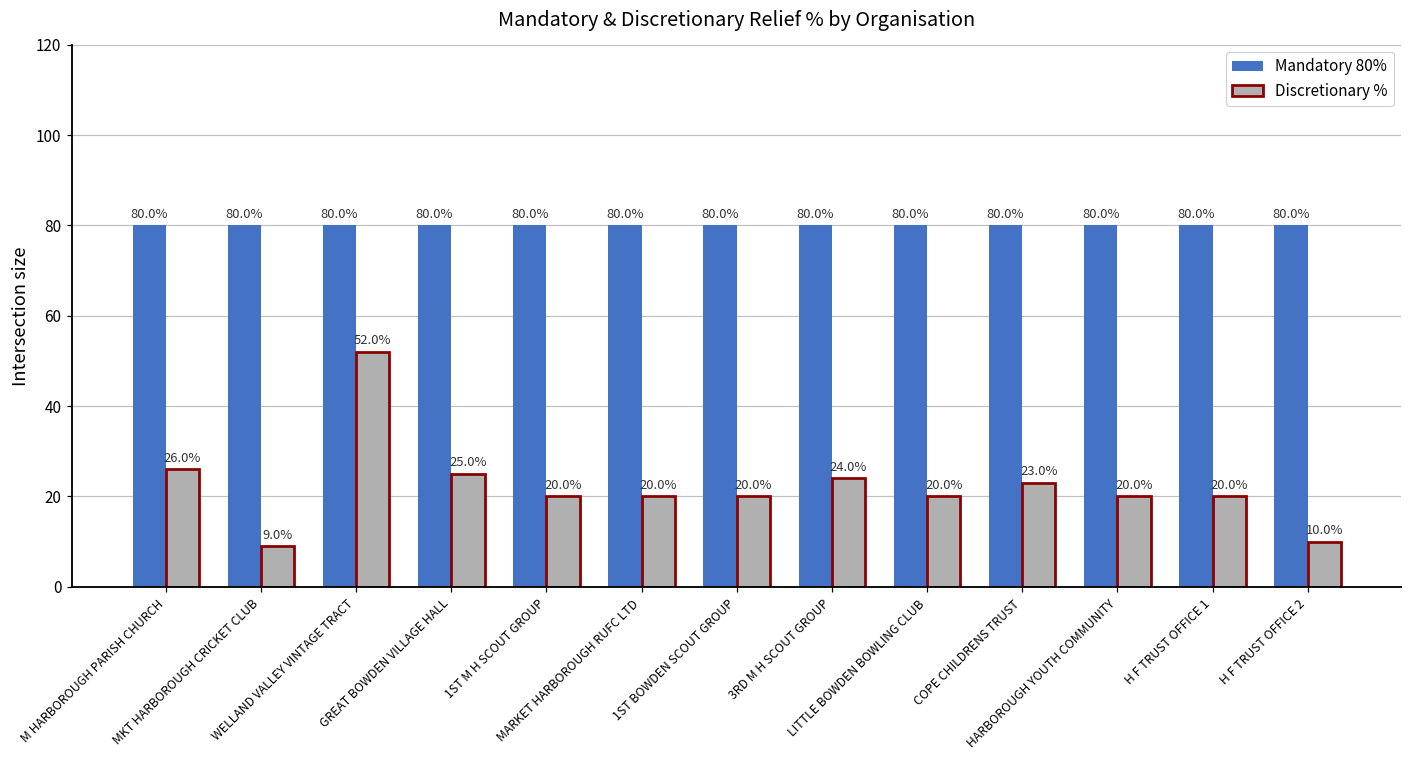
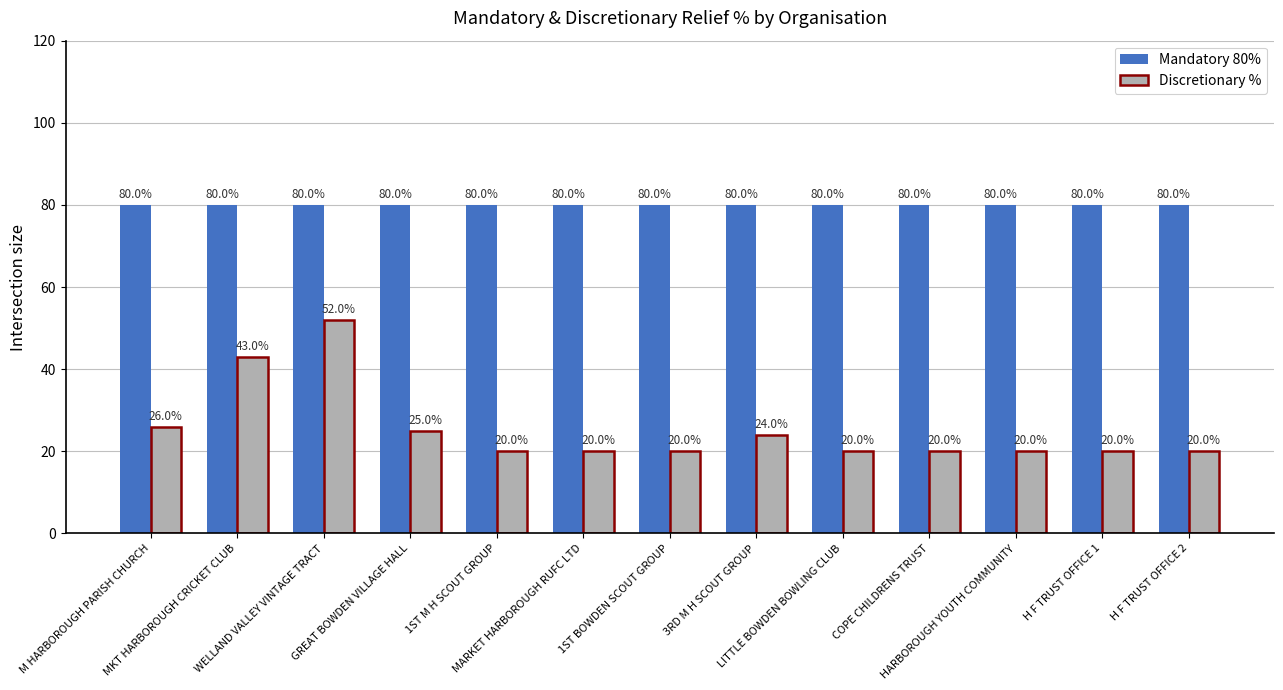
Discretionary %, MKT HARBOROUGH CRICKET CLUB: 9.0% -> 43.0%
Discretionary %, COPE CHILDRENS TRUST: 23.0% -> 20.0%
Discretionary %, H F TRUST OFFICE 2: 10.0% -> 20.0%
